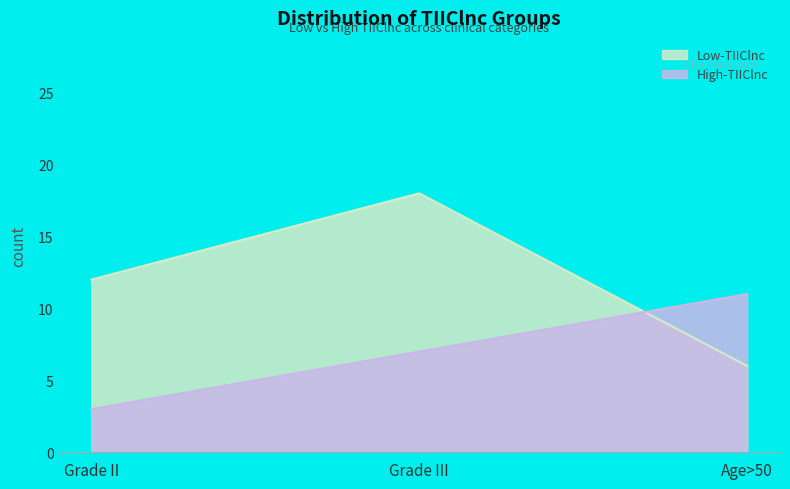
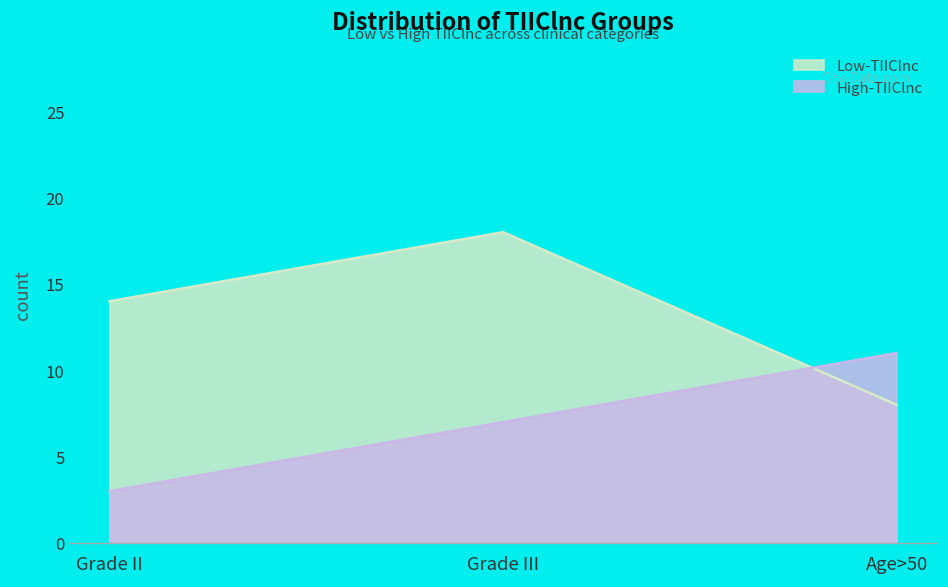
Low-TIIClnc, Grade II: 12 -> 14
Low-TIIClnc, Age>50: 6 -> 8
